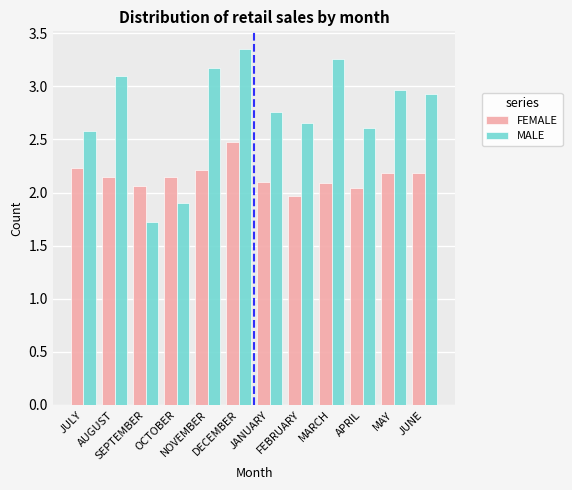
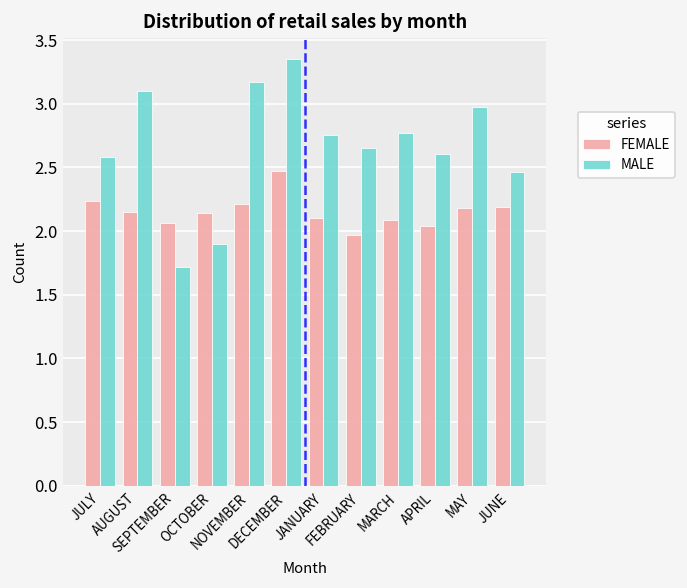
MALE, MARCH: 3.26 -> 2.77
MALE, JUNE: 2.93 -> 2.46
